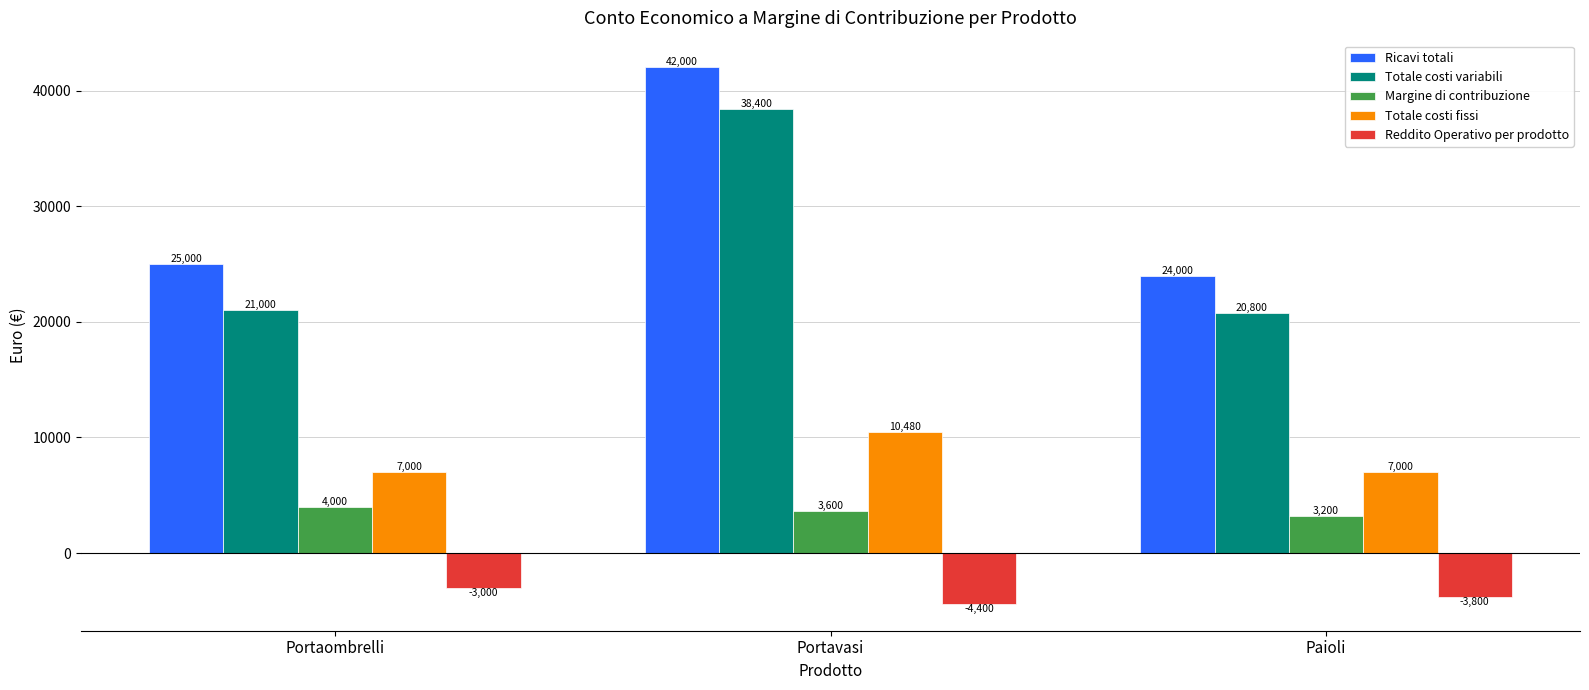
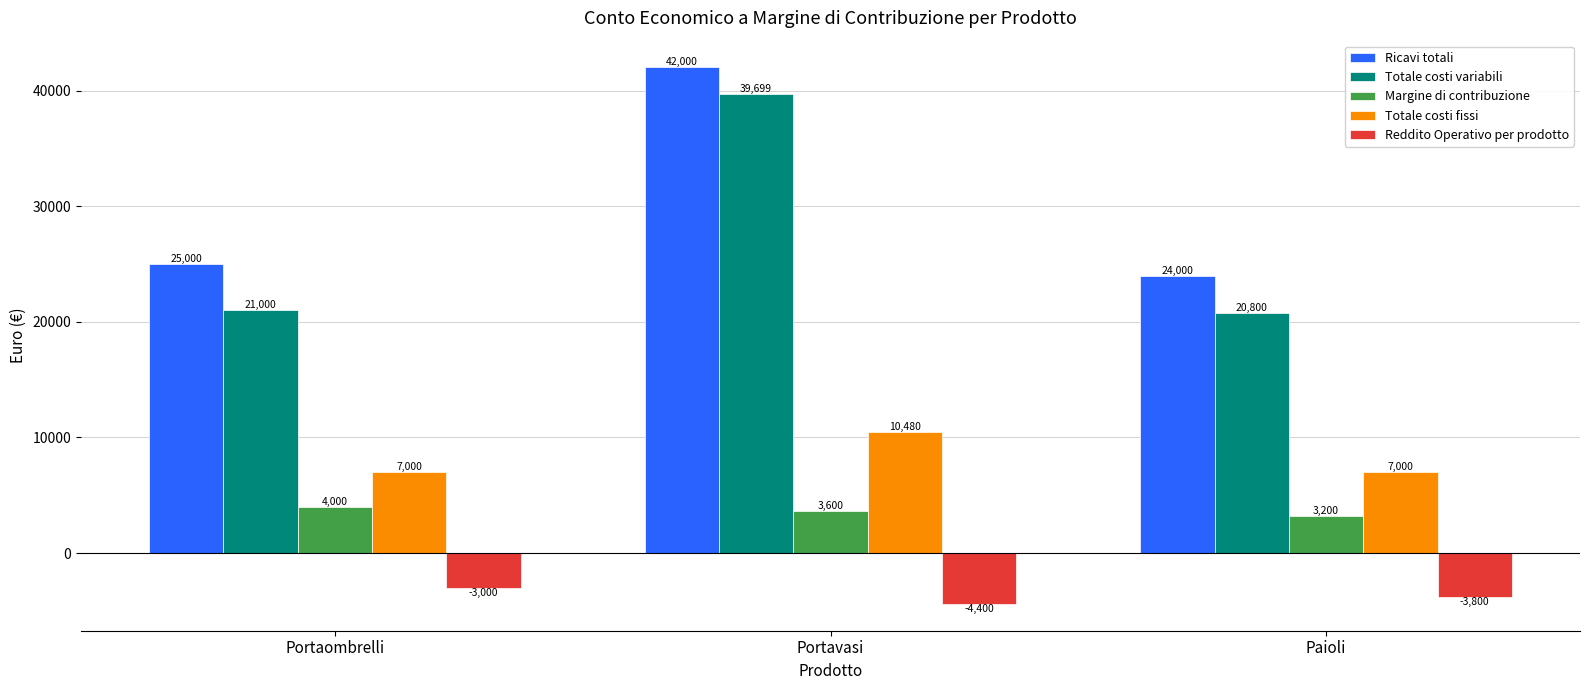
Totale costi variabili, Portavasi: 38,400 -> 39,699
